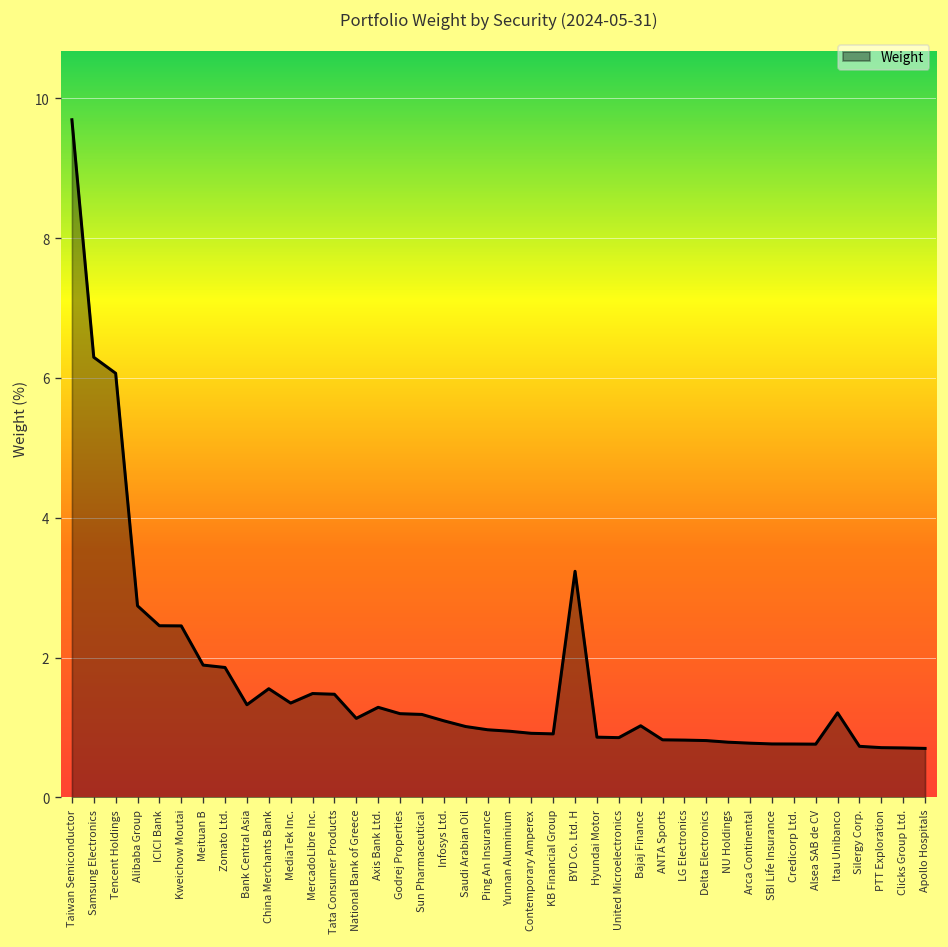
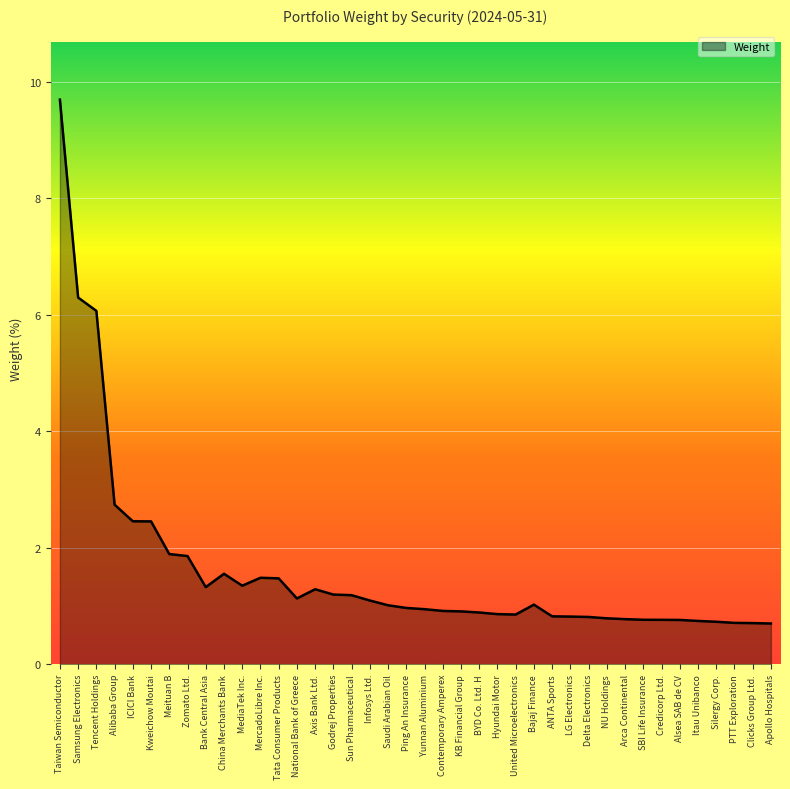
BYD Co. Ltd. H: 3.2 -> 0.9
Itau Unibanco: 1.2 -> 0.7
